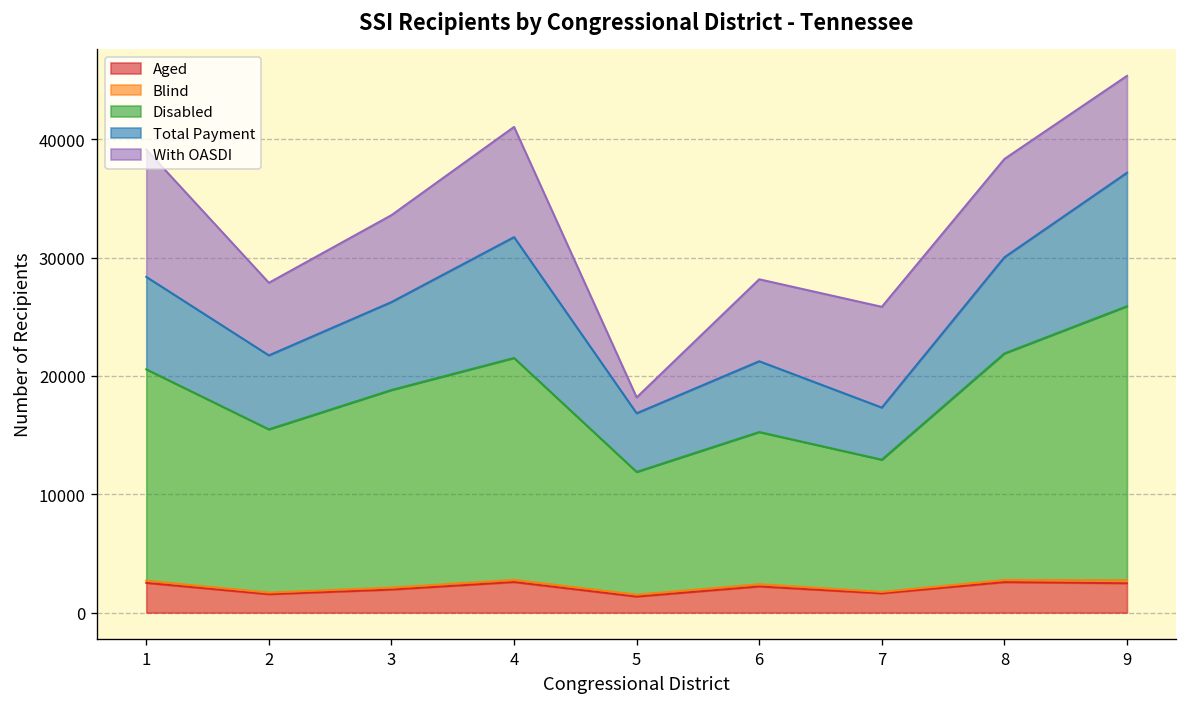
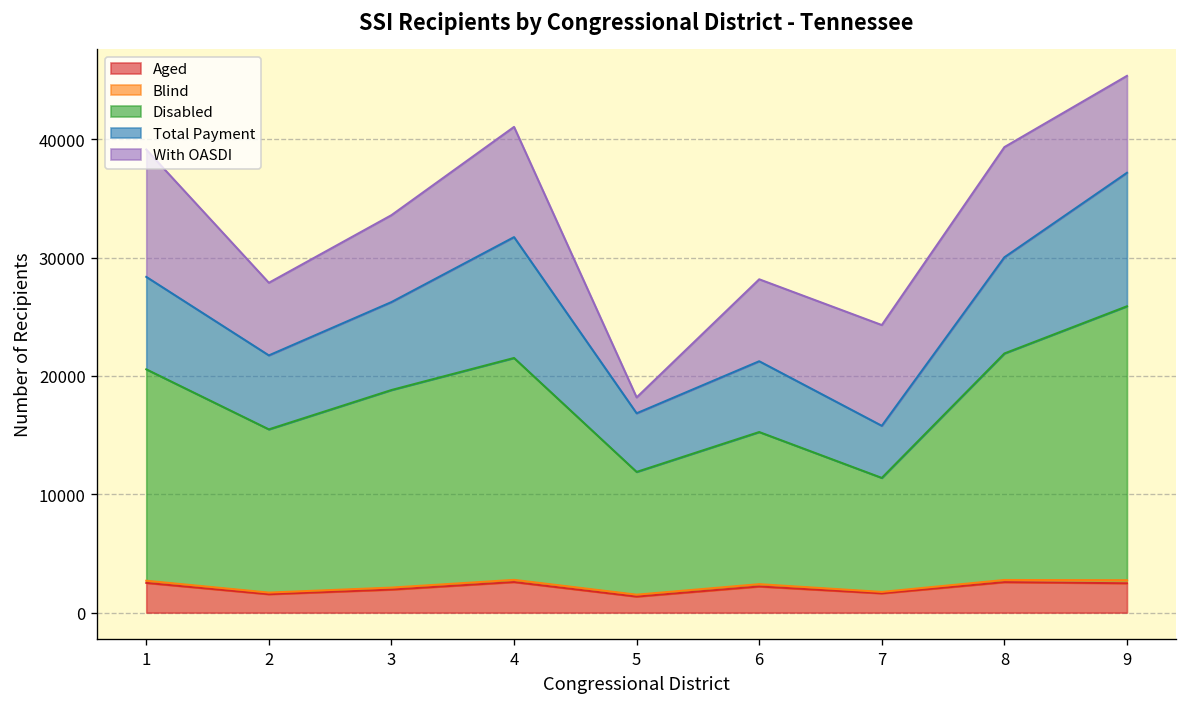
Disabled, 7: 11000 -> 10000
With OASDI, 8: 8000 -> 9000
